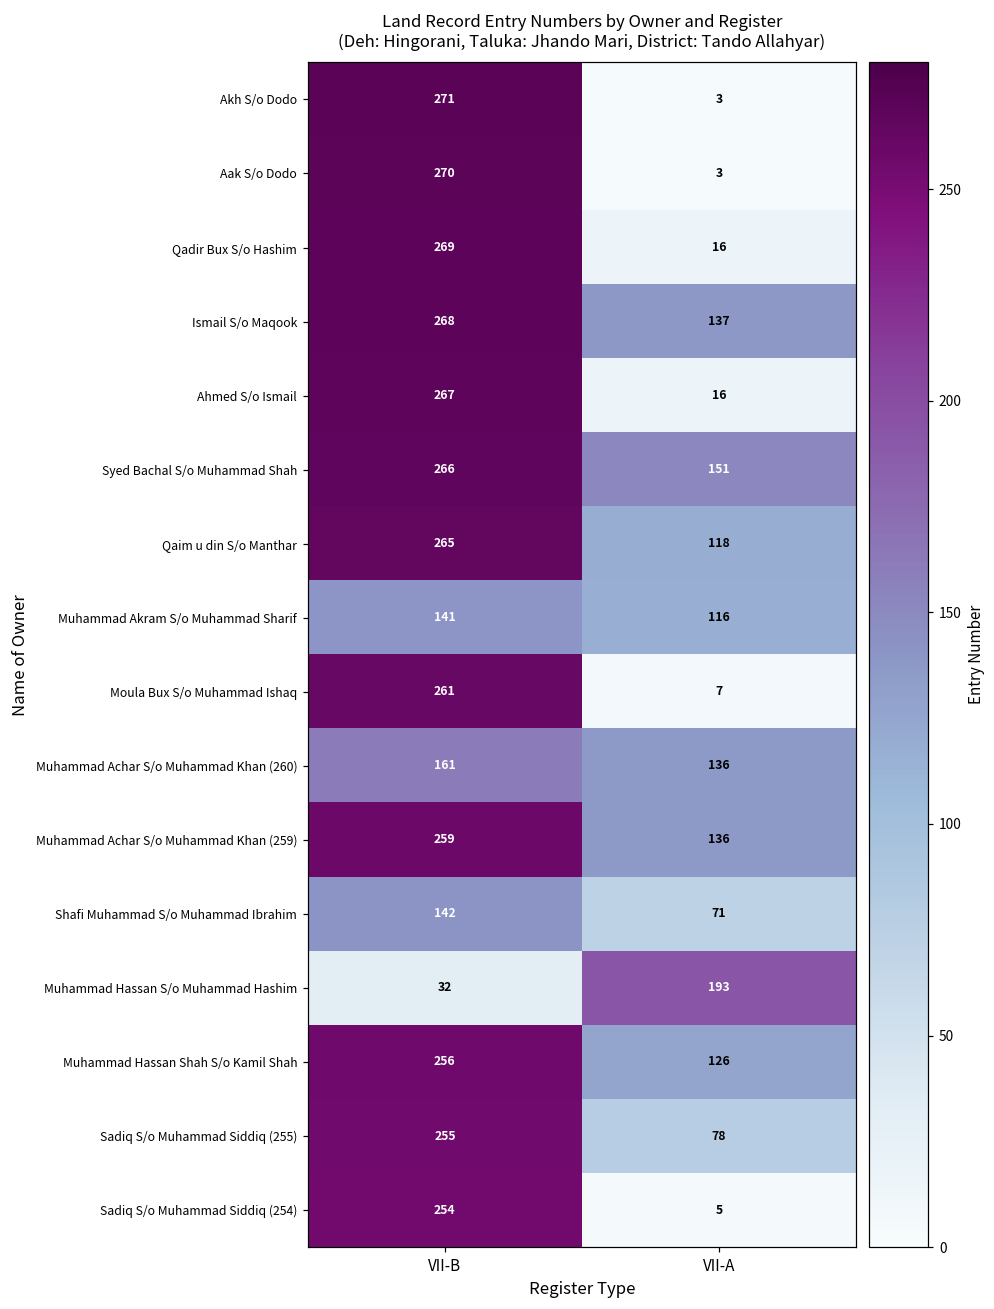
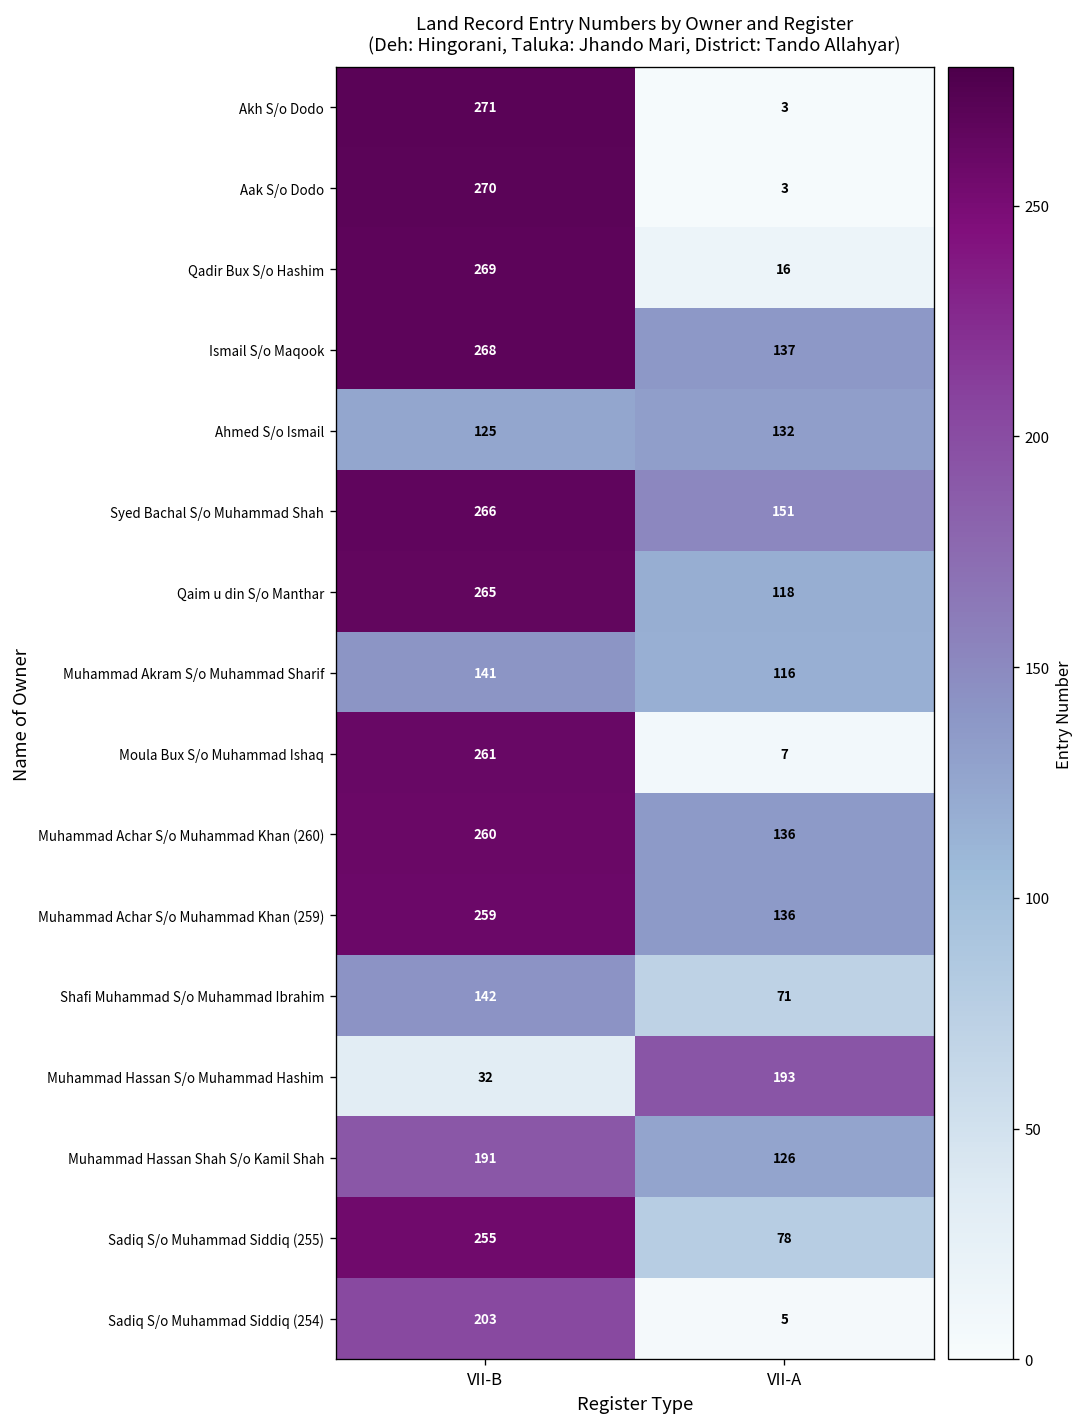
Ahmed S/o Ismail, VII-B: 267 -> 125
Ahmed S/o Ismail, VII-A: 16 -> 132
Muhammad Achar S/o Muhammad Khan (260), VII-B: 161 -> 260
Muhammad Hassan Shah S/o Kamil Shah, VII-B: 256 -> 191
Sadiq S/o Muhammad Siddiq (254), VII-B: 254 -> 203
